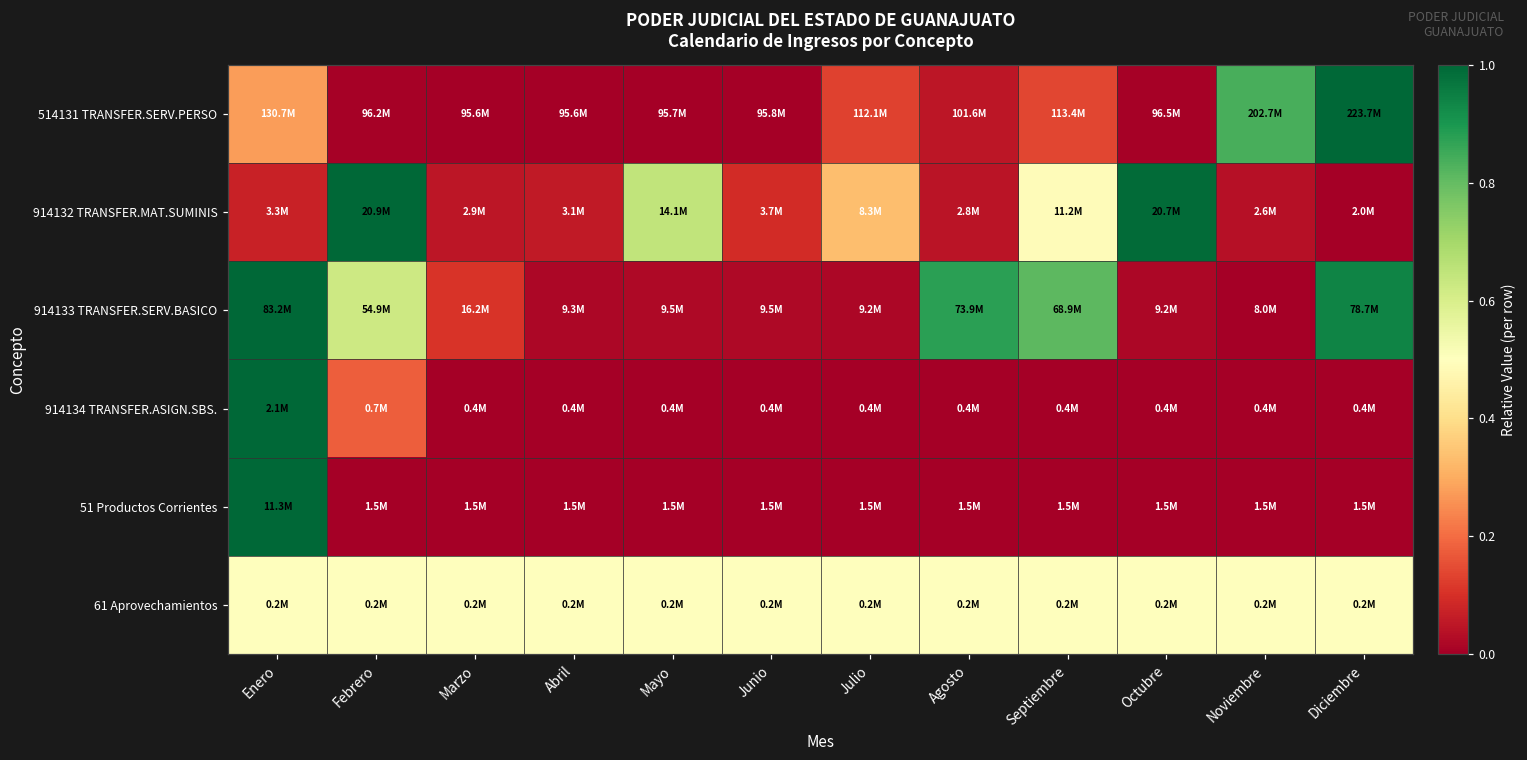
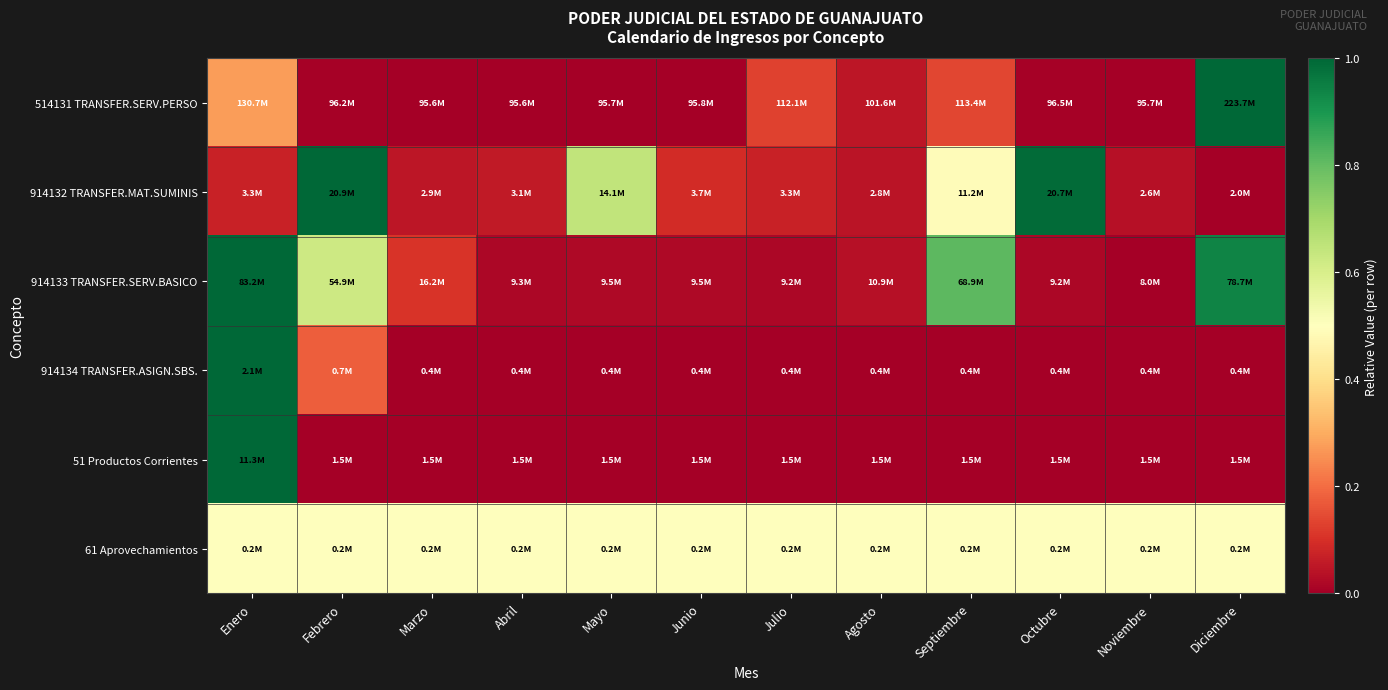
514131 TRANSFER.SERV.PERSO, Noviembre: 202.7M -> 95.7M
914132 TRANSFER.MAT.SUMINIS, Julio: 8.3M -> 3.3M
914133 TRANSFER.SERV.BASICO, Agosto: 73.9M -> 10.9M
